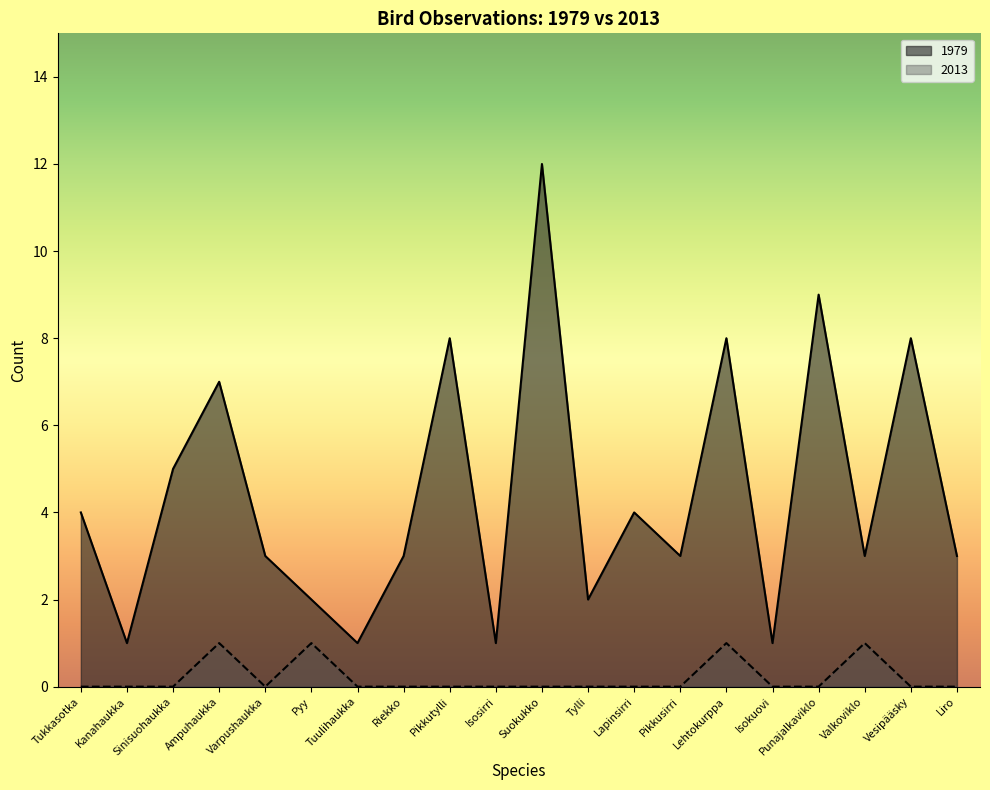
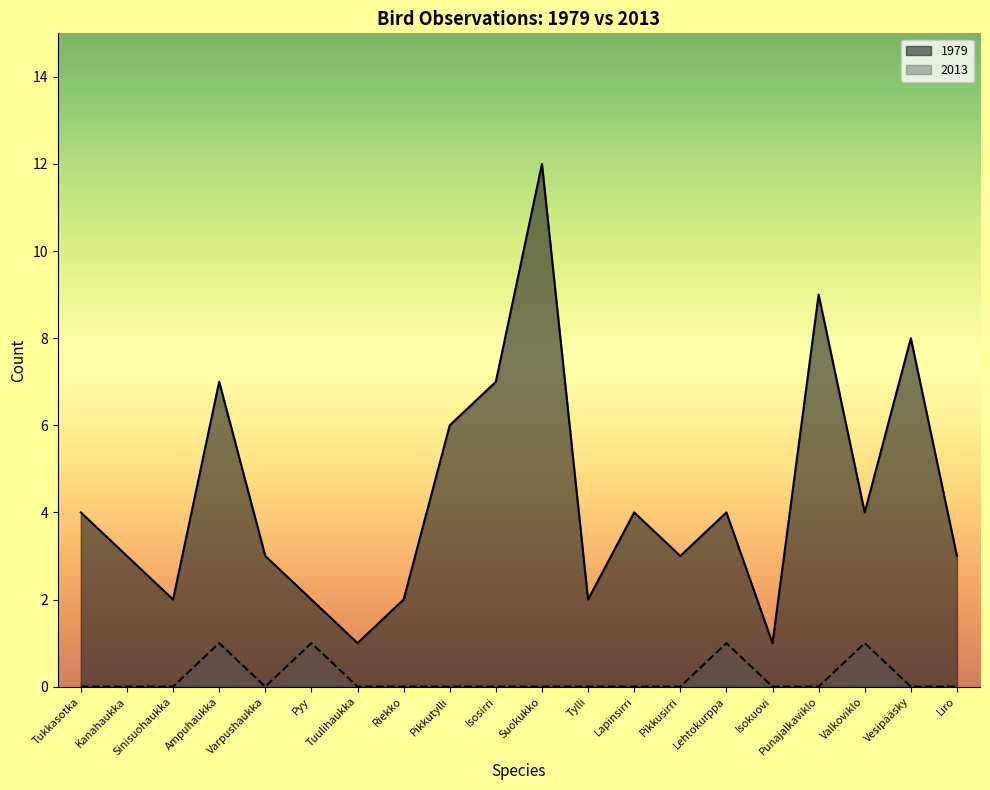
1979, Kanahaukka: 1 -> 3
1979, Sinisuohaukka: 5 -> 2
1979, Riekko: 3 -> 2
1979, Pikkutylli: 8 -> 6
1979, Isosirri: 1 -> 7
1979, Lehtokurppa: 8 -> 4
1979, Valkoviklo: 3 -> 4
